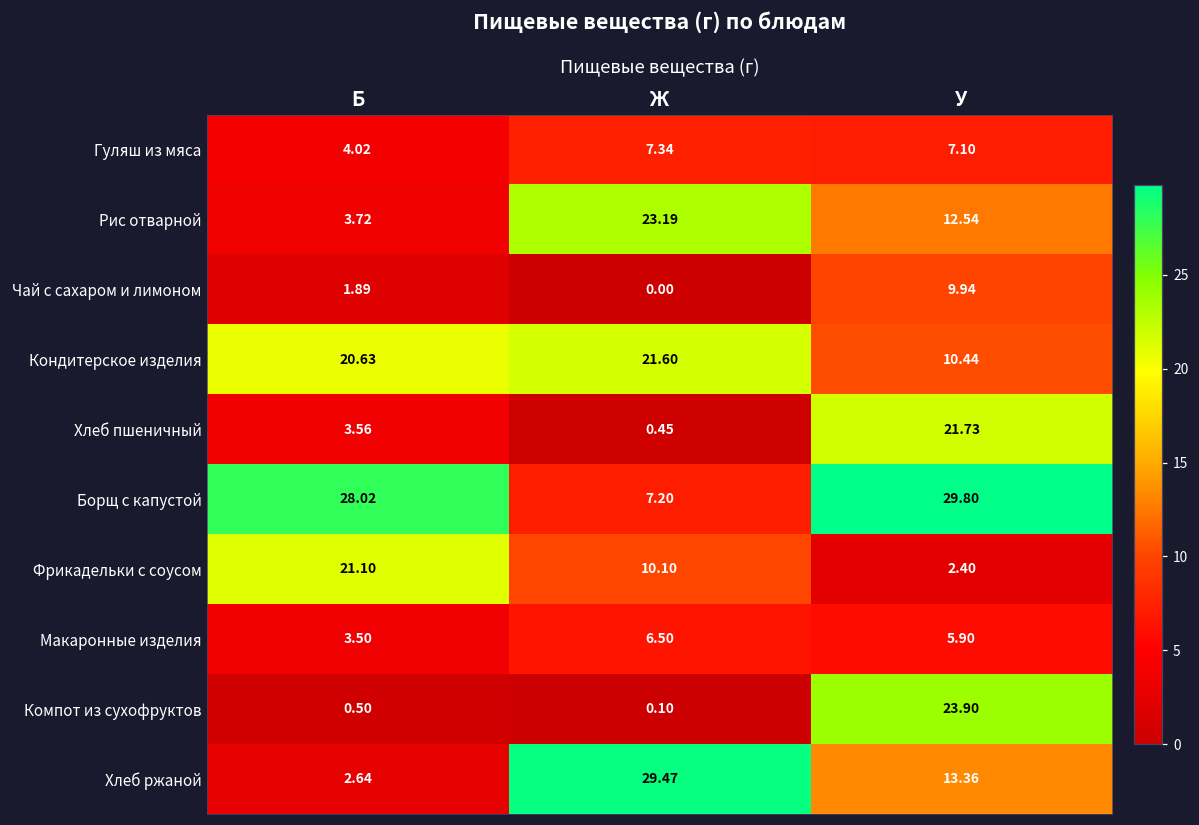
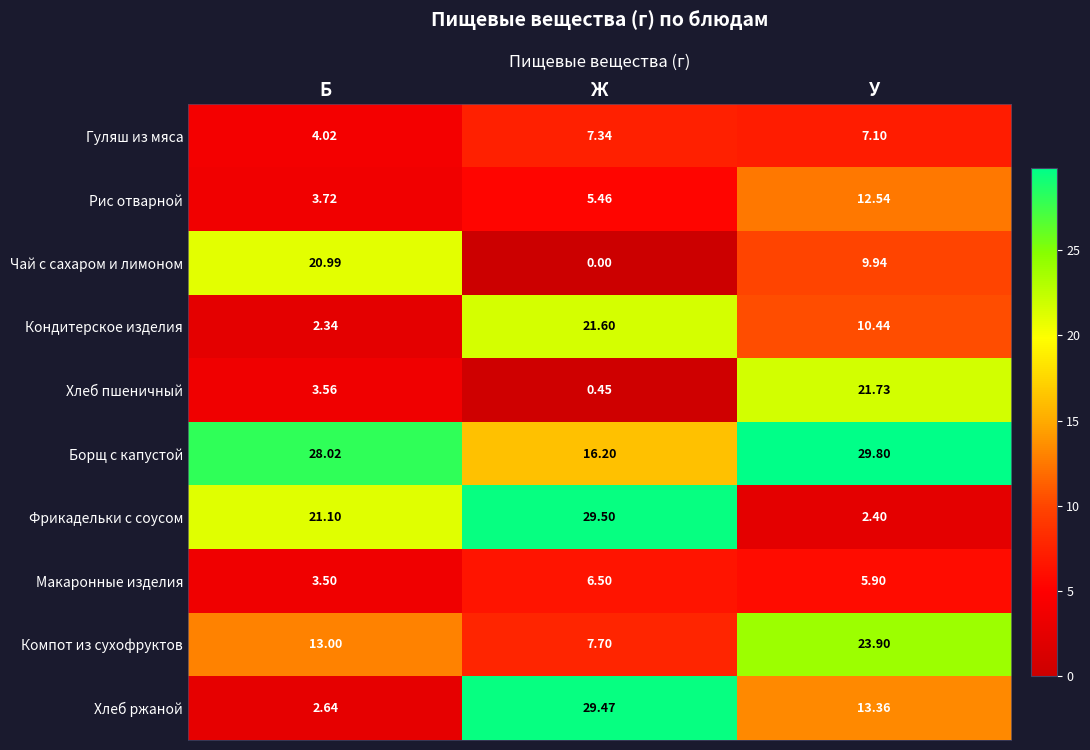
Рис отварной, Ж: 23.19 -> 5.46
Чай с сахаром и лимоном, Б: 1.89 -> 20.99
Кондитерское изделия, Б: 20.63 -> 2.34
Борщ с капустой, Ж: 7.20 -> 16.20
Фрикадельки с соусом, Ж: 10.10 -> 29.50
Компот из сухофруктов, Б: 0.50 -> 13.00
Компот из сухофруктов, Ж: 0.10 -> 7.70
